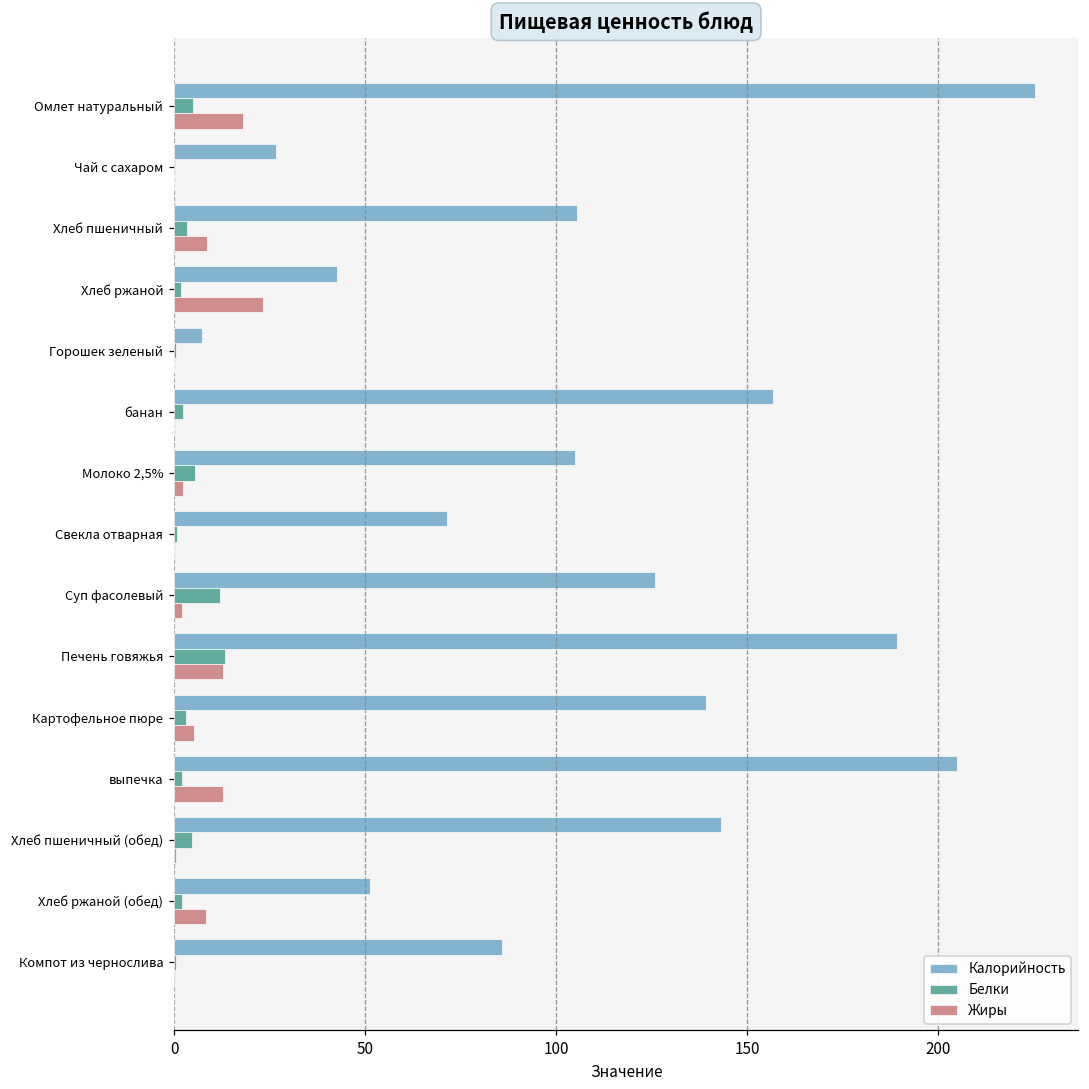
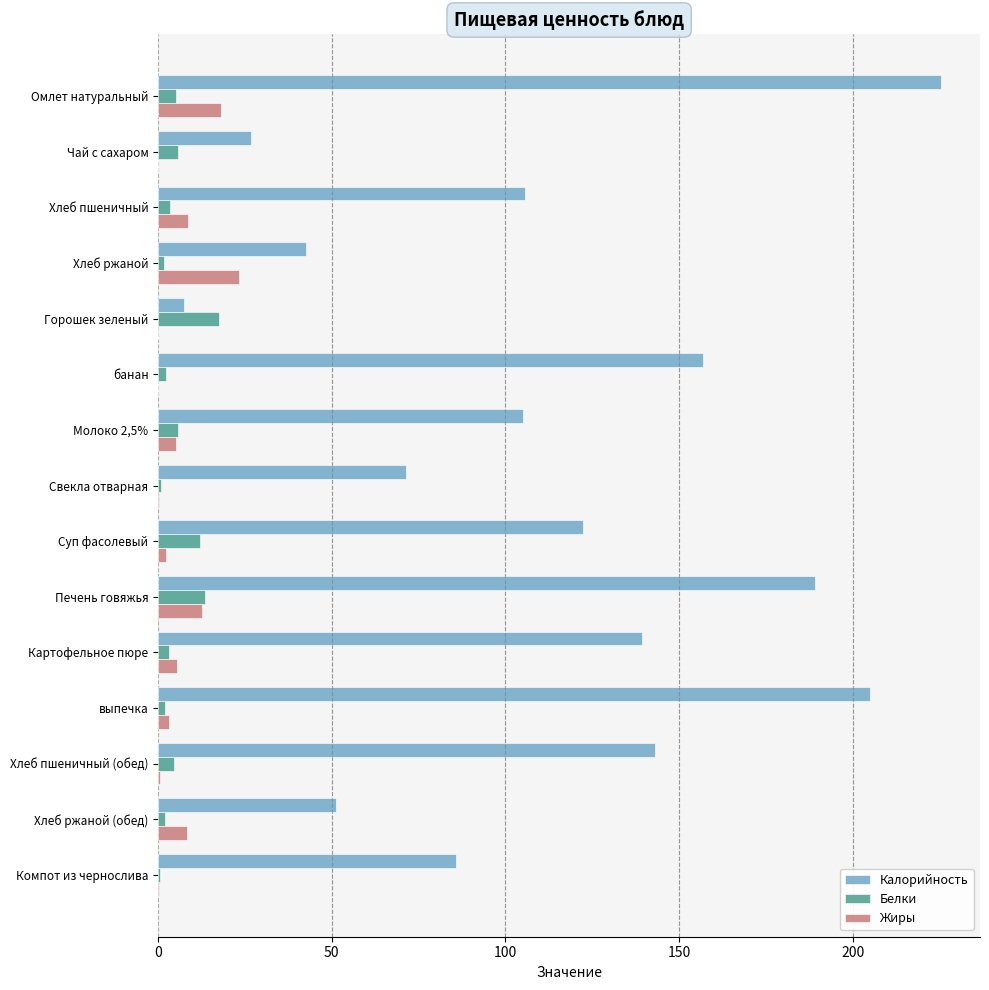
Белки, Чай с сахаром: 0 -> 6
Белки, Горошек зеленый: 1 -> 17
Жиры, Молоко 2,5%: 2 -> 5
Калорийность, Суп фасолевый: 126 -> 122
Жиры, выпечка: 13 -> 3
